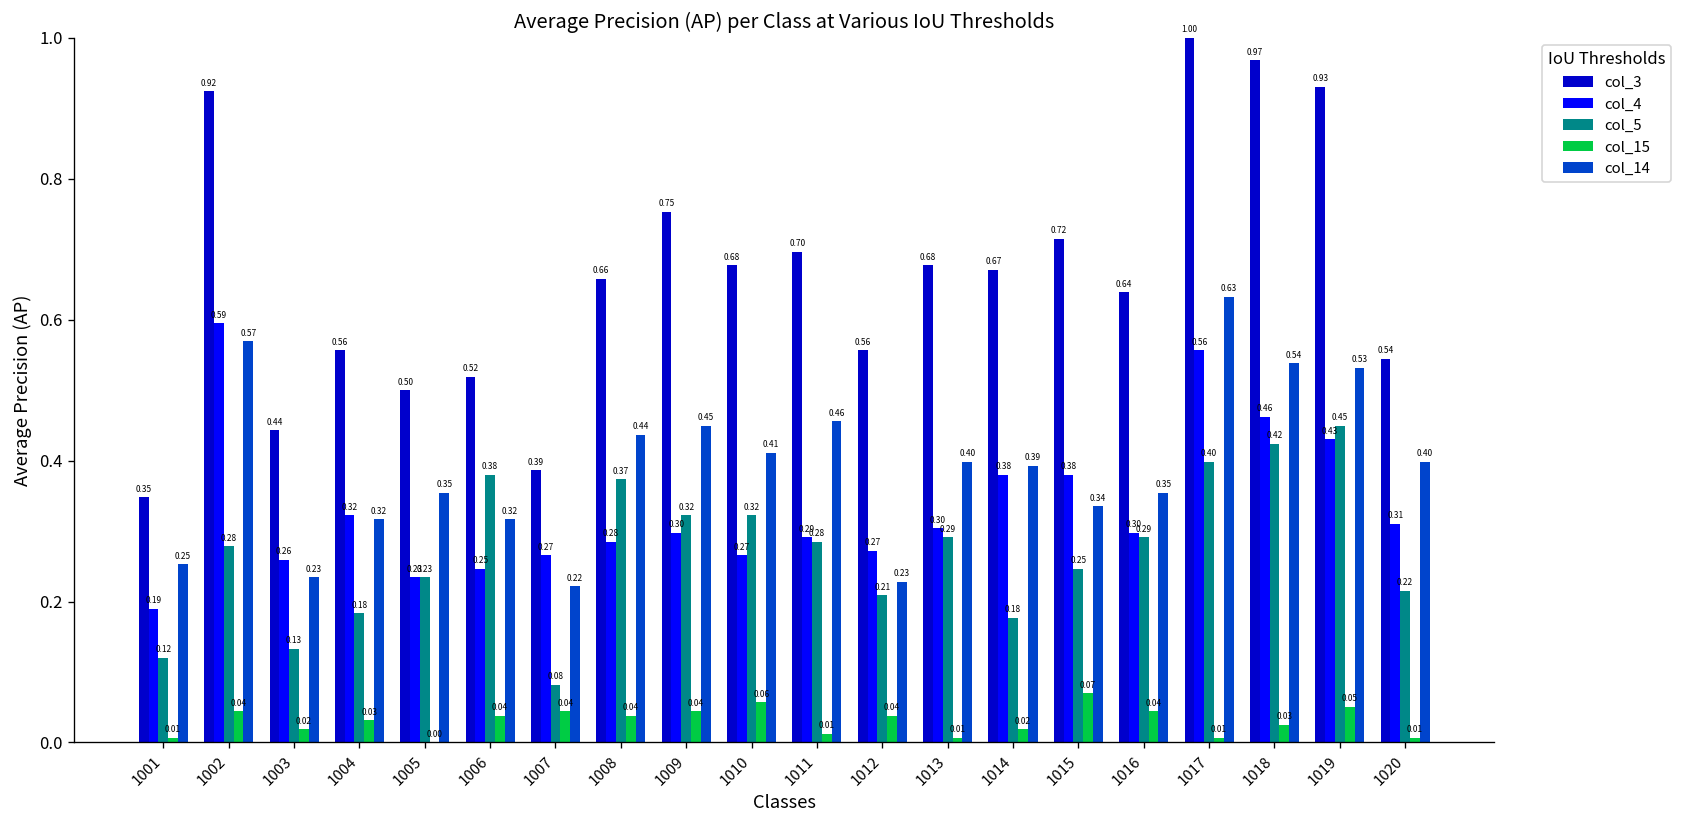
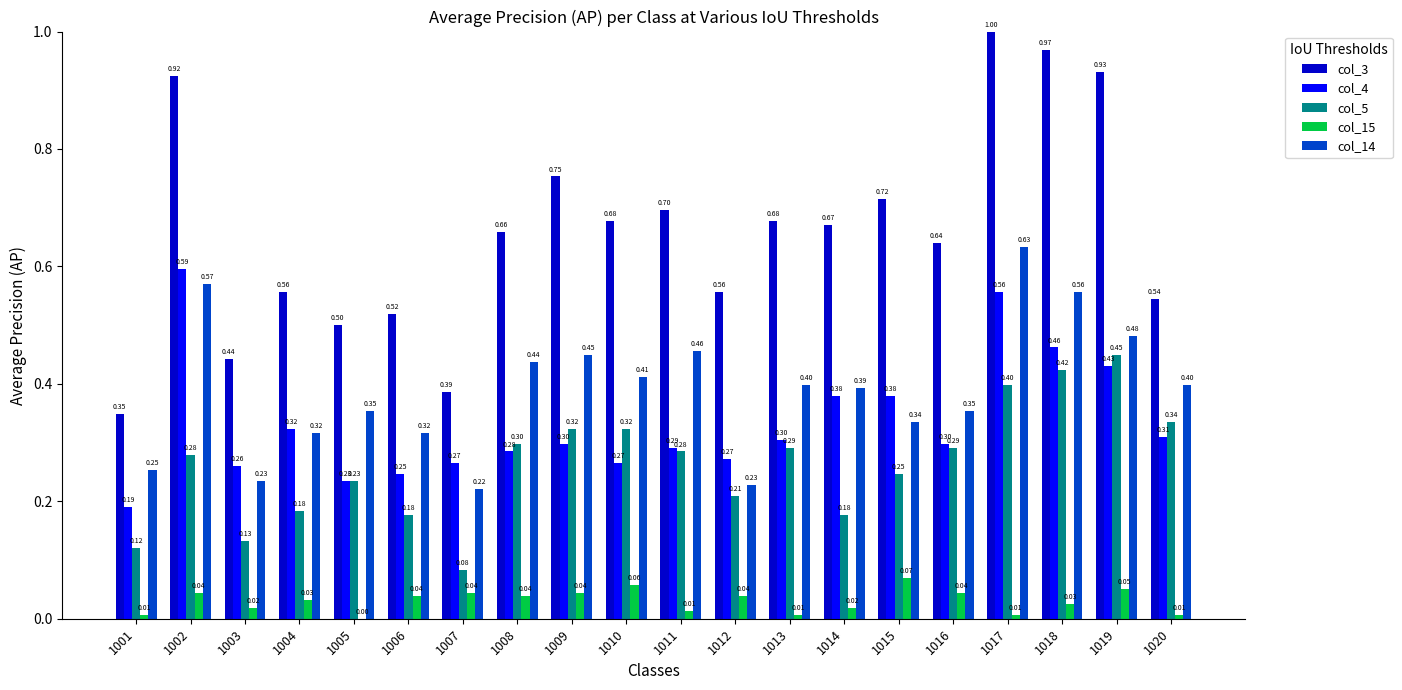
col_5, 1006: 0.38 -> 0.18
col_5, 1008: 0.37 -> 0.30
col_14, 1018: 0.54 -> 0.56
col_14, 1019: 0.53 -> 0.48
col_5, 1020: 0.22 -> 0.34
